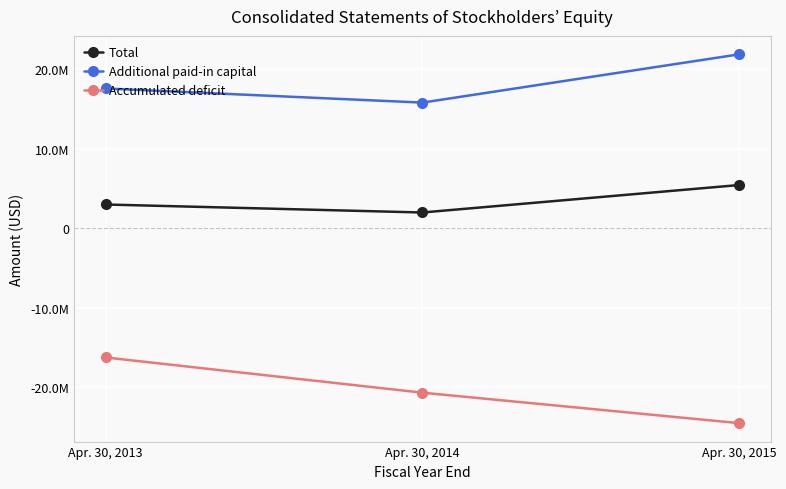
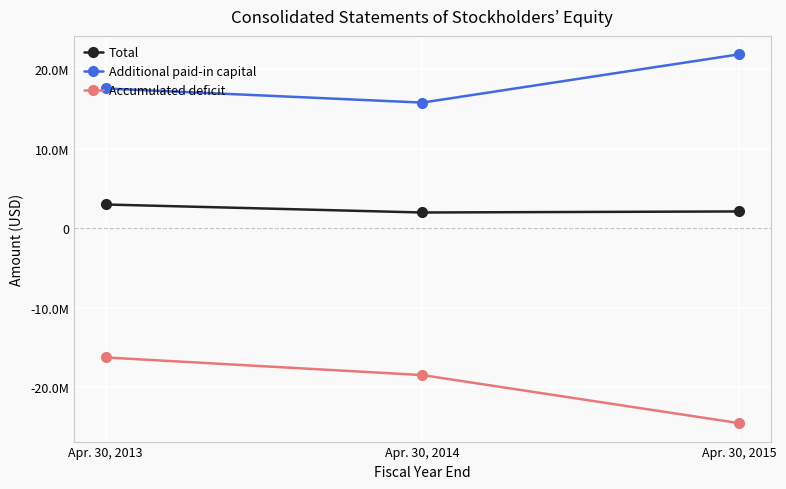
Accumulated deficit, Apr. 30, 2014: -21000000 -> -18000000
Total, Apr. 30, 2015: 5000000 -> 2000000
